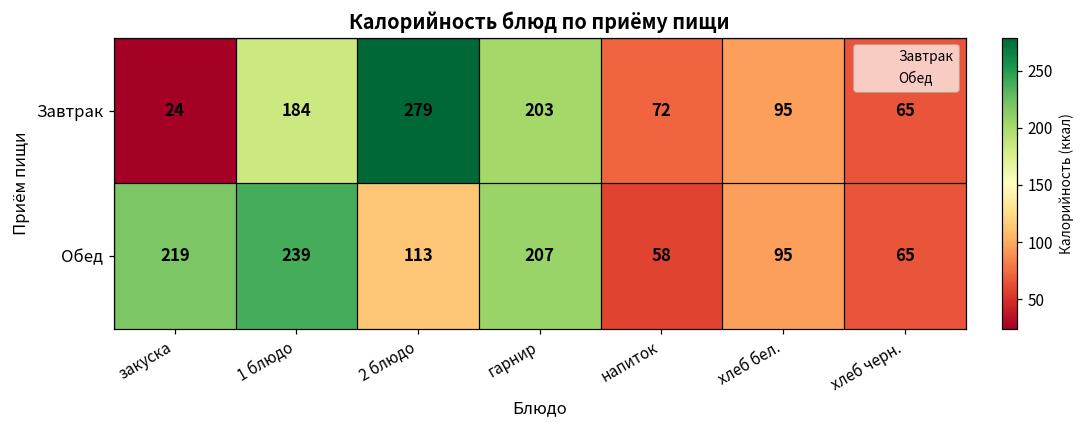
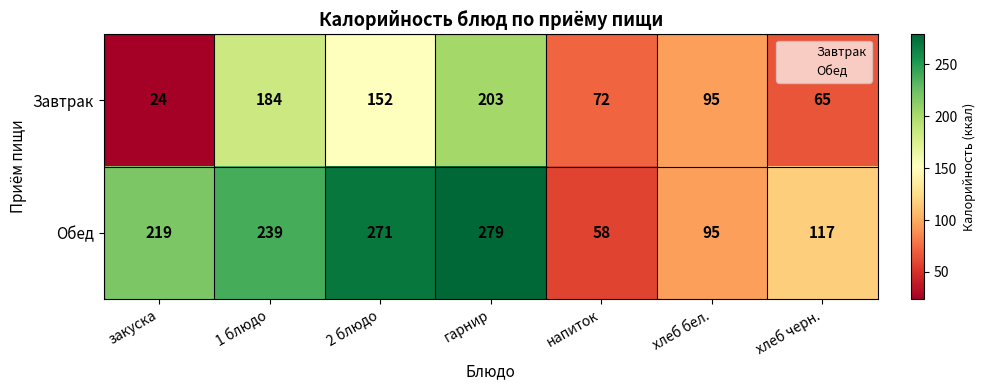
Завтрак, 2 блюдо: 279 -> 152
Обед, 2 блюдо: 113 -> 271
Обед, гарнир: 207 -> 279
Обед, хлеб черн.: 65 -> 117
